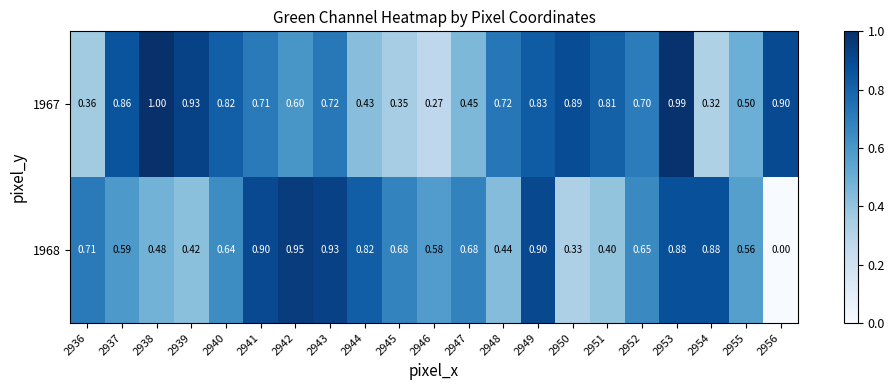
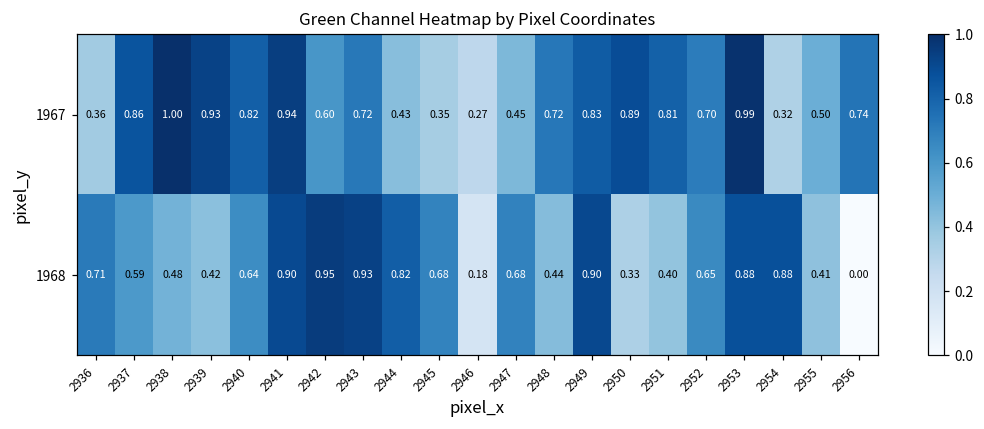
1967, 2941: 0.71 -> 0.94
1967, 2956: 0.90 -> 0.74
1968, 2946: 0.58 -> 0.18
1968, 2955: 0.56 -> 0.41
